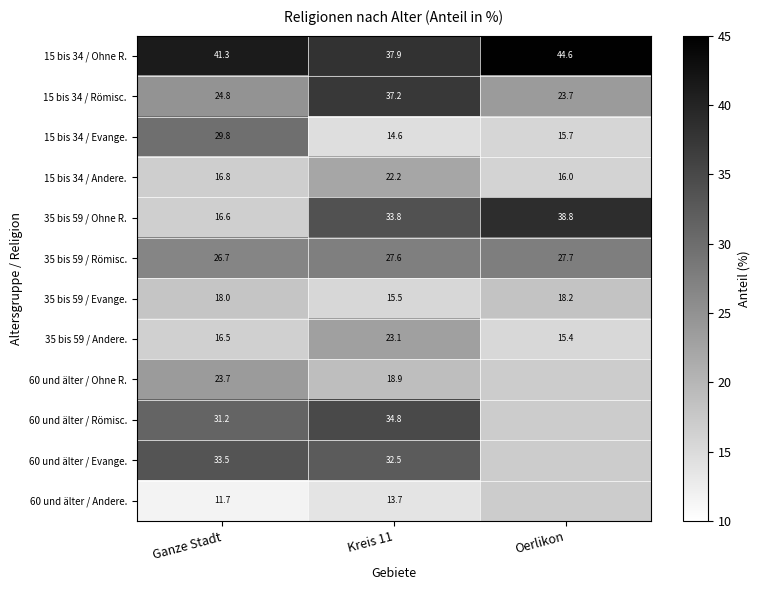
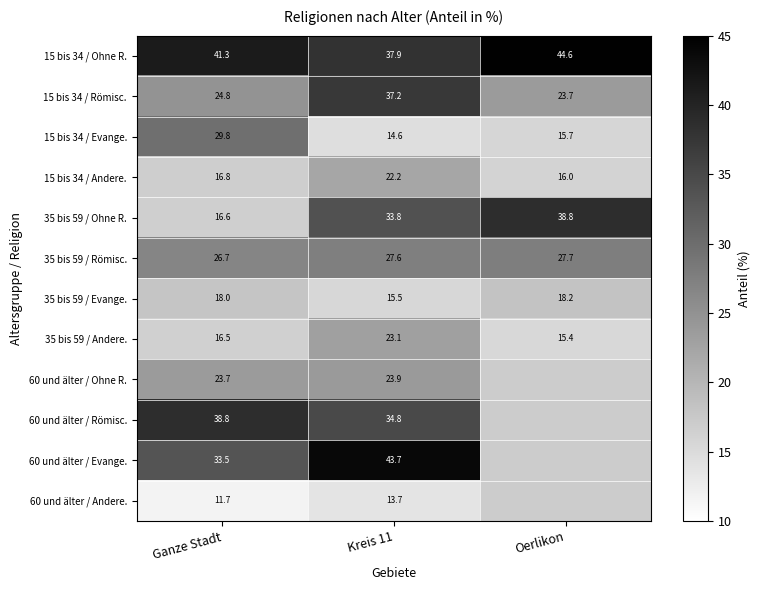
60 und älter / Ohne R., Kreis 11: 18.9 -> 23.9
60 und älter / Römisc., Ganze Stadt: 31.2 -> 38.8
60 und älter / Evange., Kreis 11: 32.5 -> 43.7
